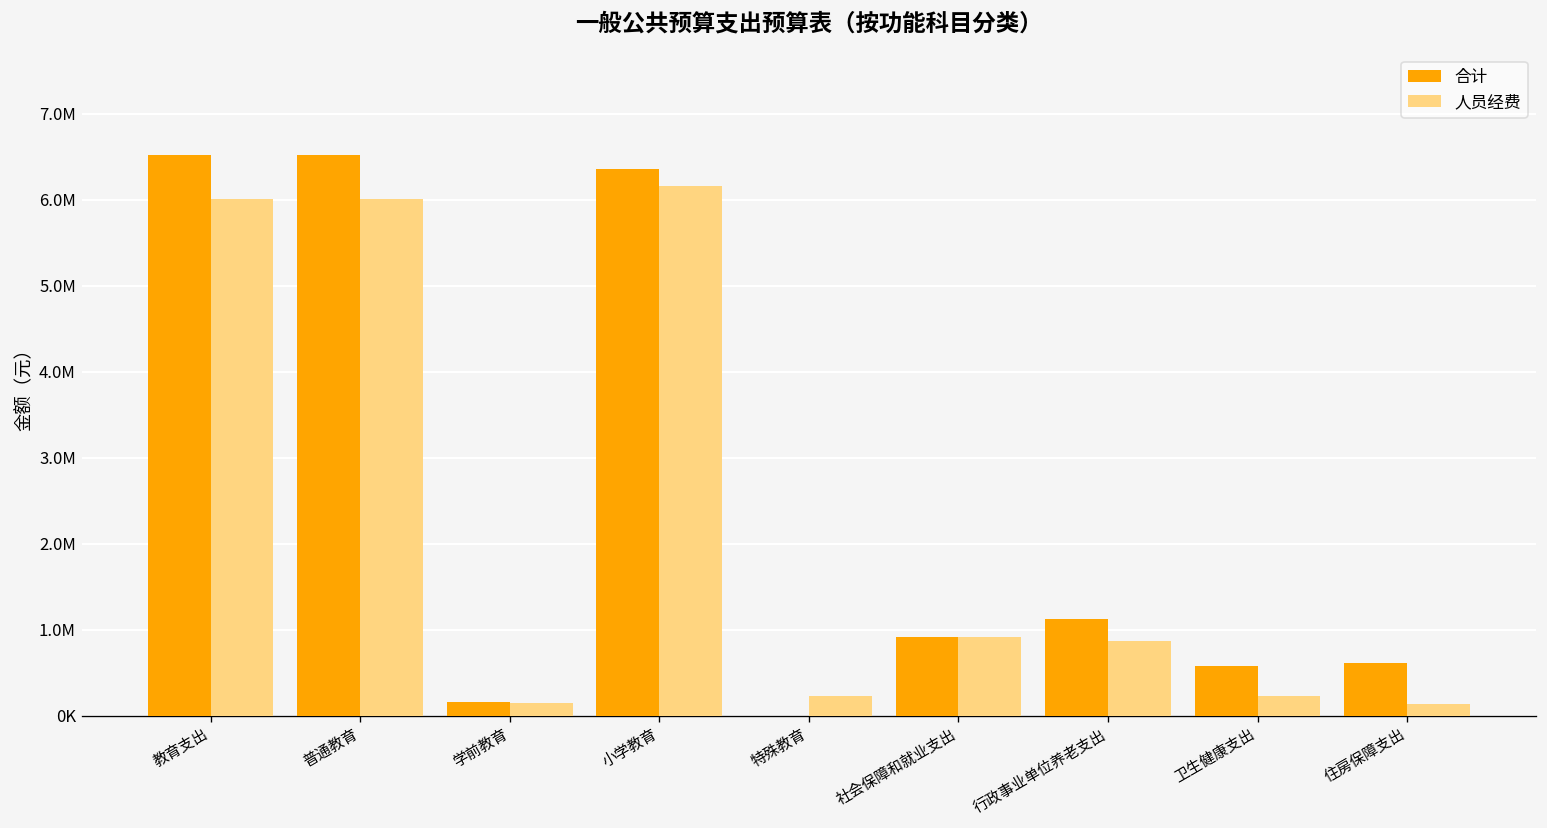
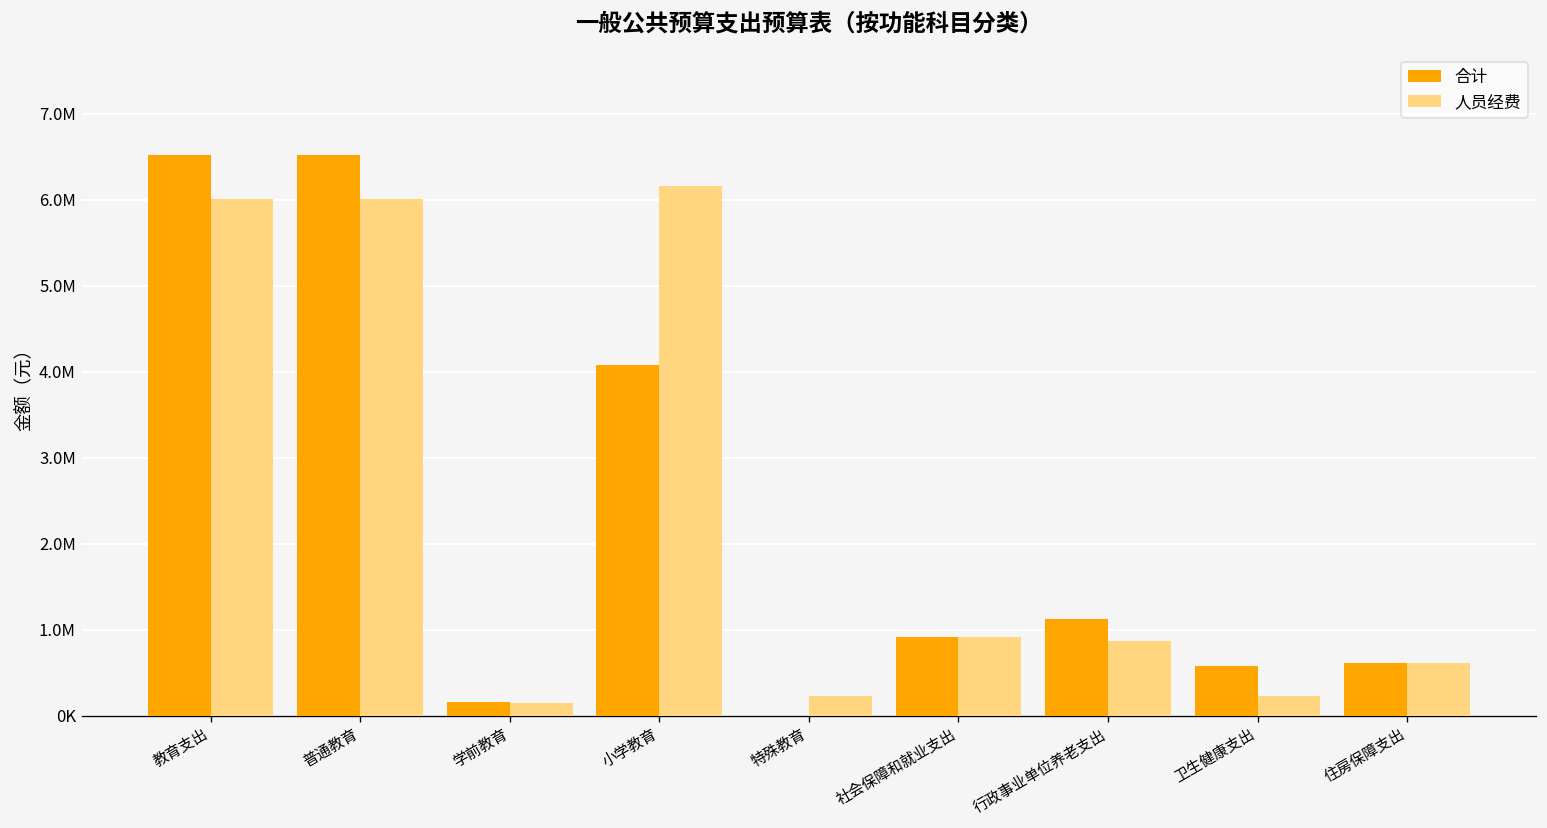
合计, 小学教育: 6400000 -> 4100000
人员经费, 住房保障支出: 100000 -> 600000
